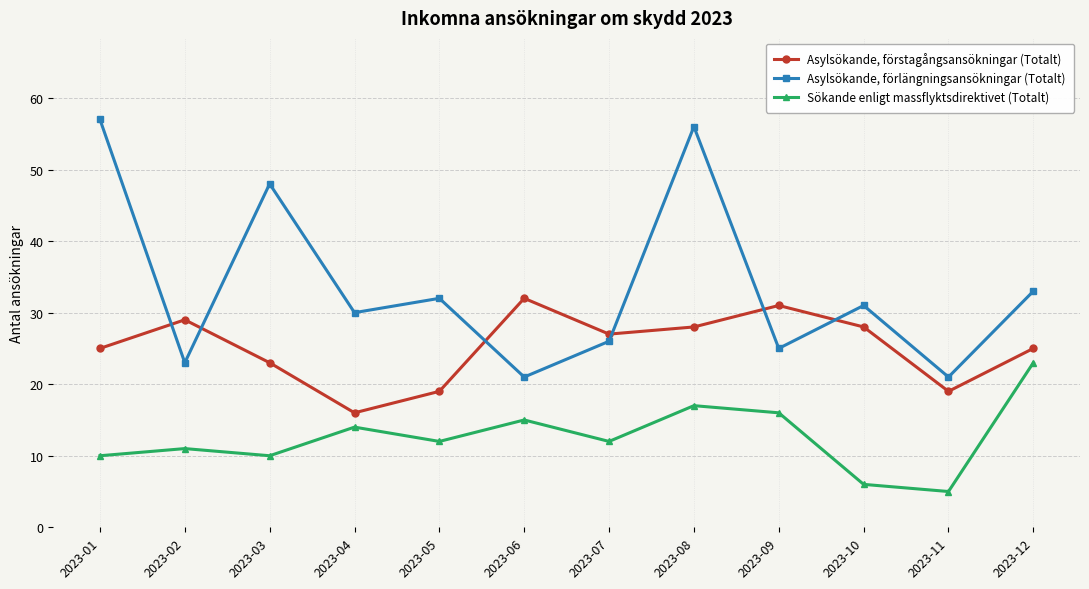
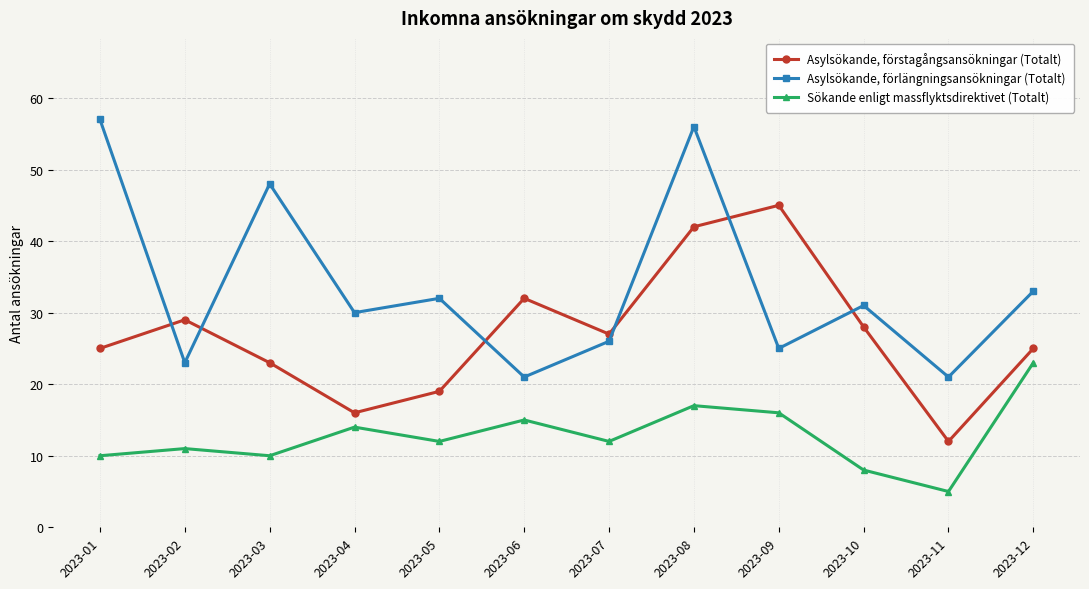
Asylsökande, förstagångsansökningar (Totalt), 2023-08: 28 -> 42
Asylsökande, förstagångsansökningar (Totalt), 2023-09: 31 -> 45
Sökande enligt massflyktsdirektivet (Totalt), 2023-10: 6 -> 8
Asylsökande, förstagångsansökningar (Totalt), 2023-11: 19 -> 12
